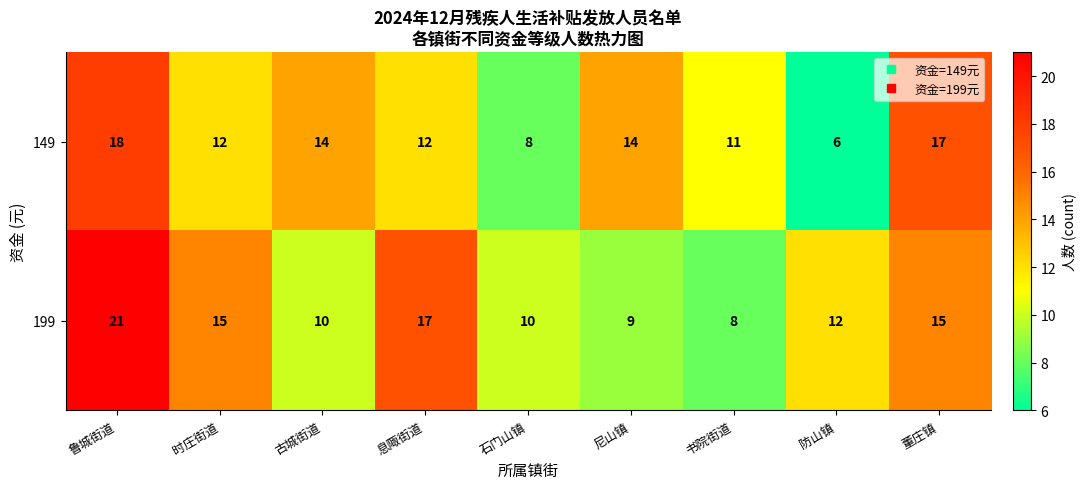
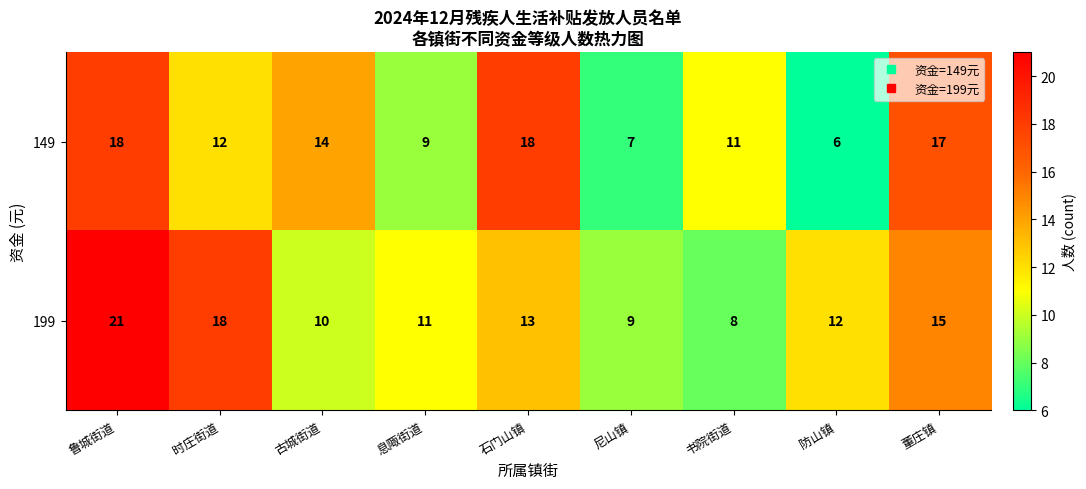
149, 息陬街道: 12 -> 9
149, 石门山镇: 8 -> 18
149, 尼山镇: 14 -> 7
199, 时庄街道: 15 -> 18
199, 息陬街道: 17 -> 11
199, 石门山镇: 10 -> 13
